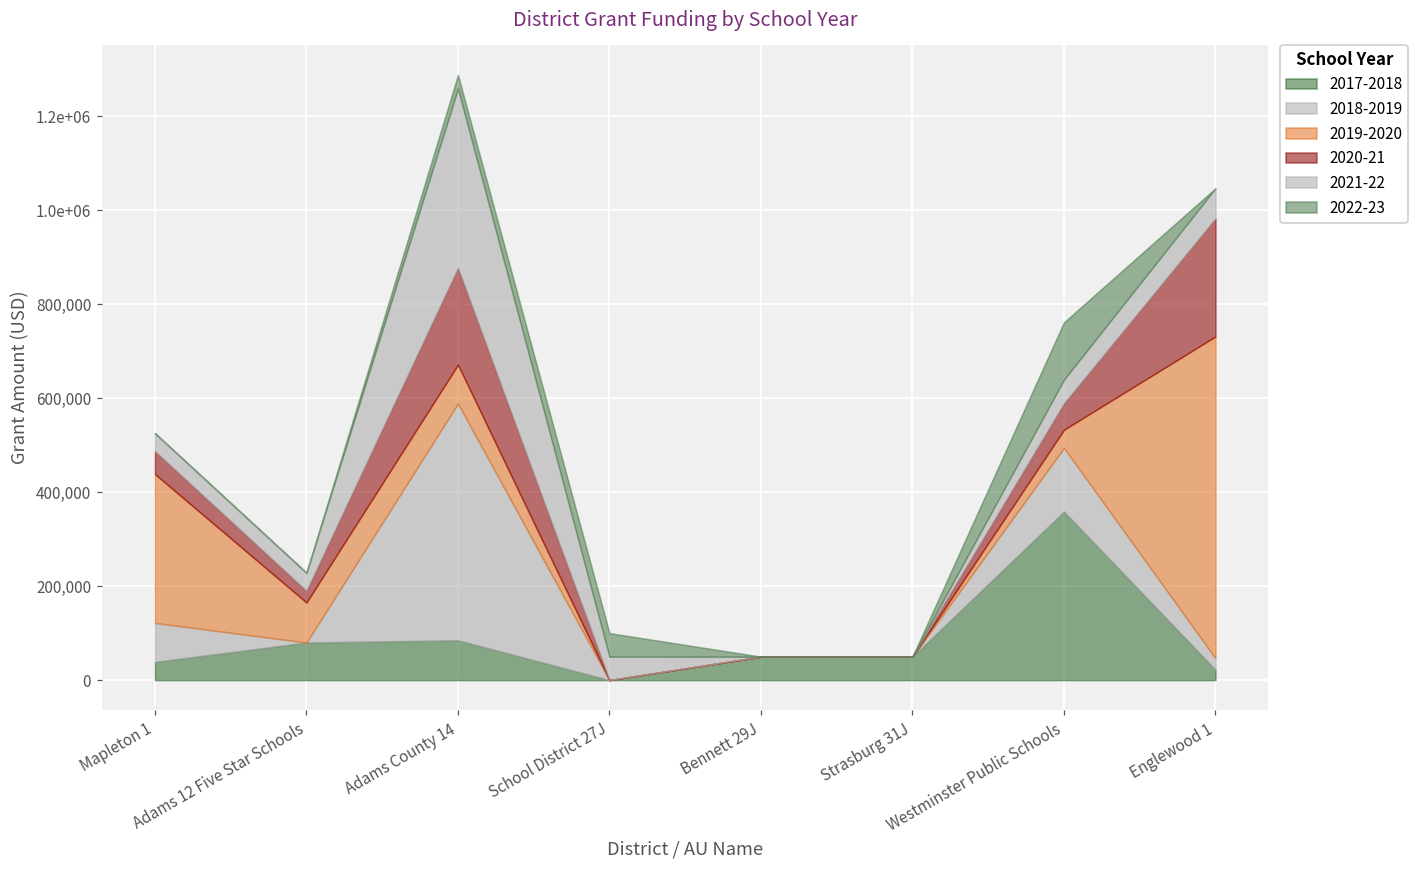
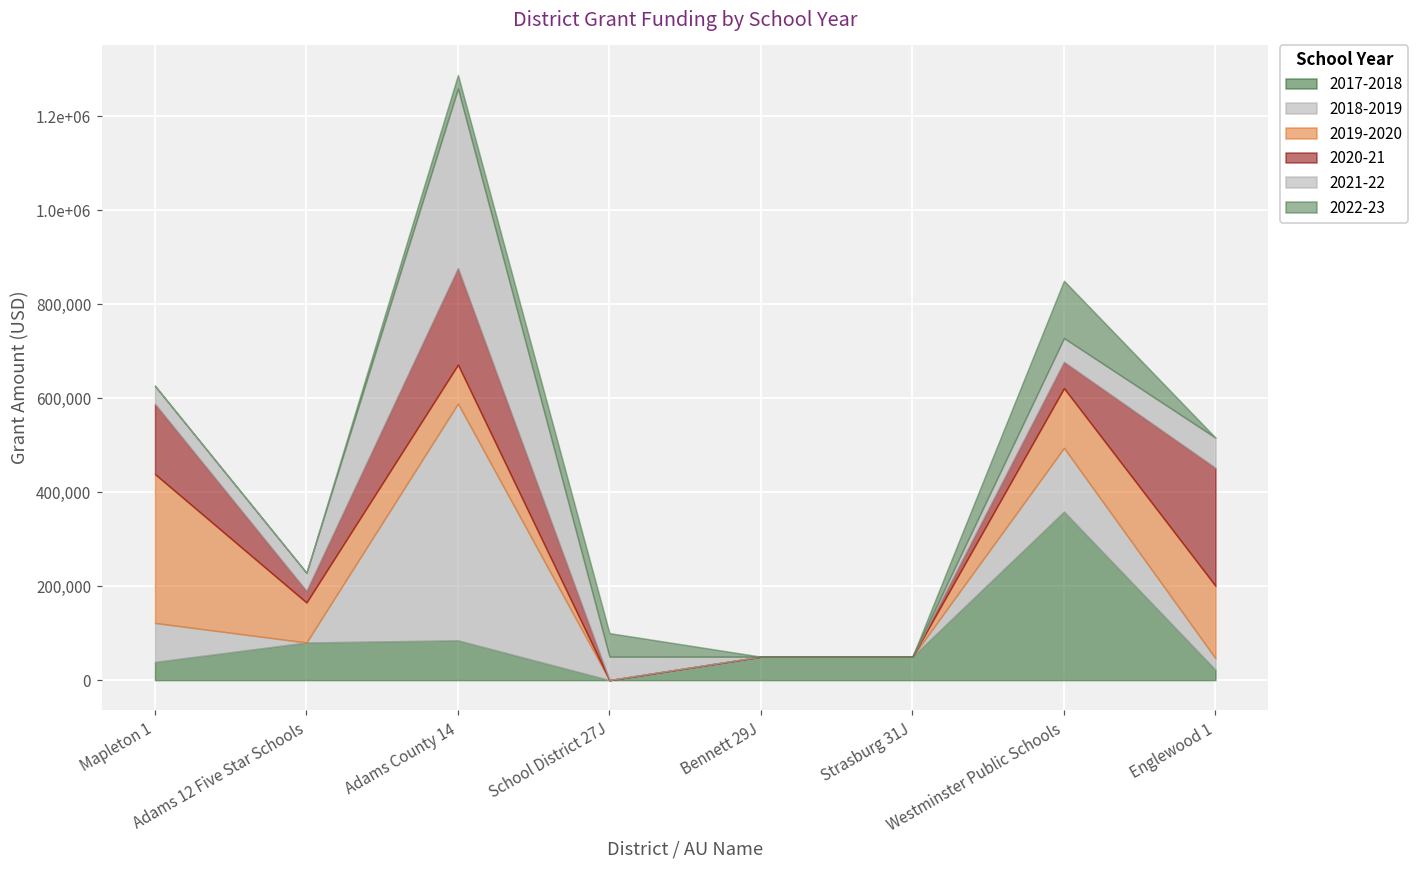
2020-21, Mapleton 1: 50,000 -> 150,000
2019-2020, Westminster Public Schools: 40,000 -> 130,000
2019-2020, Englewood 1: 690,000 -> 150,000
